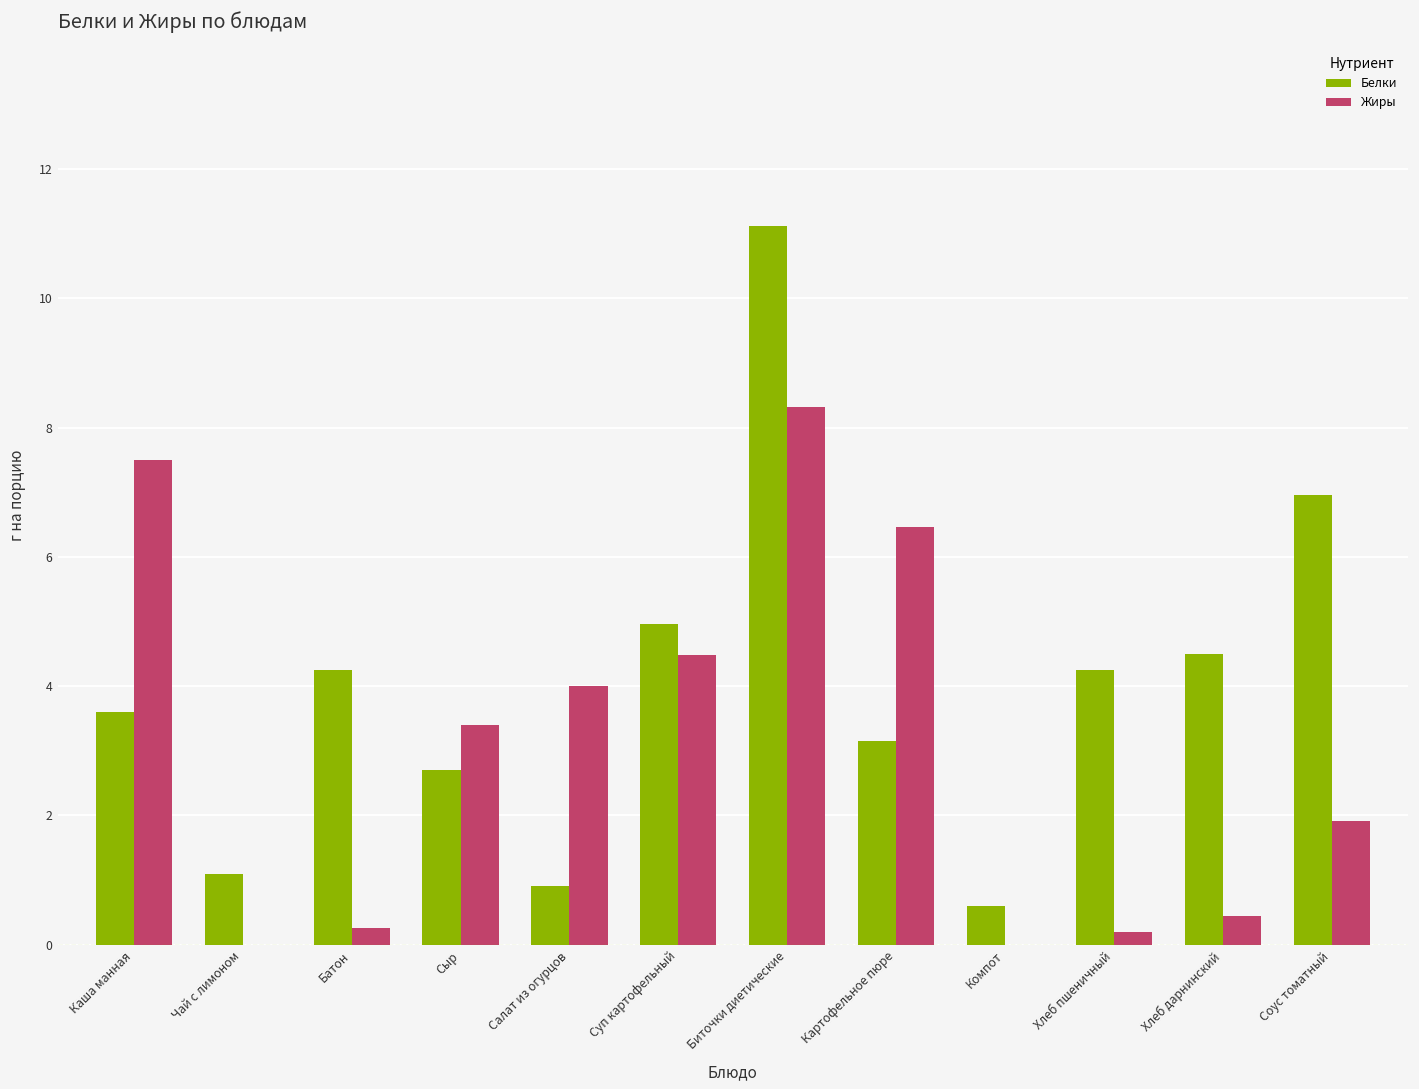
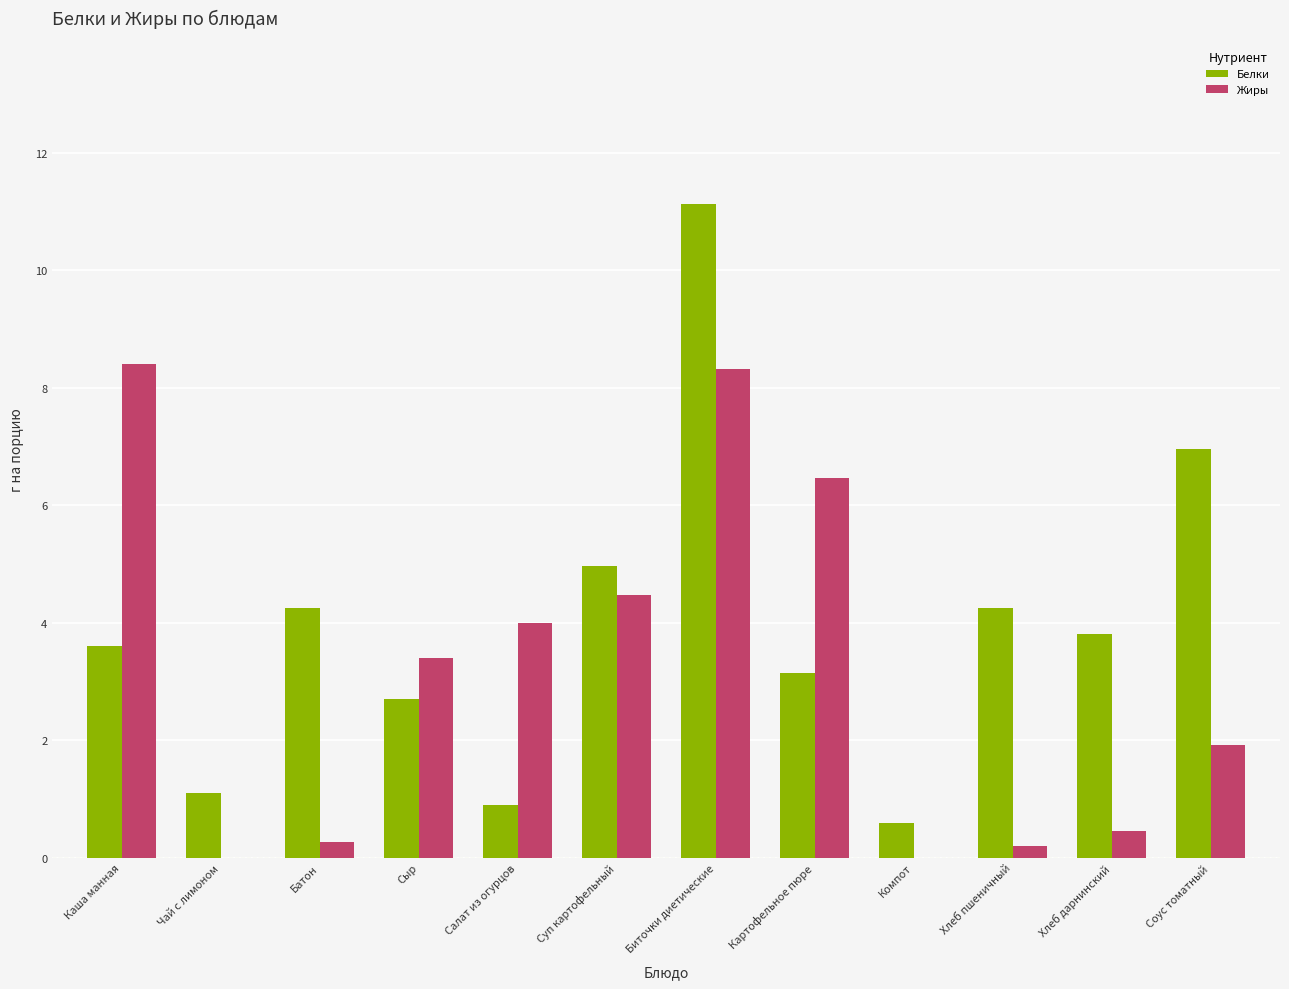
Жиры, Каша манная: 7.5 -> 8.4
Белки, Хлеб дарнинский: 4.5 -> 3.8
